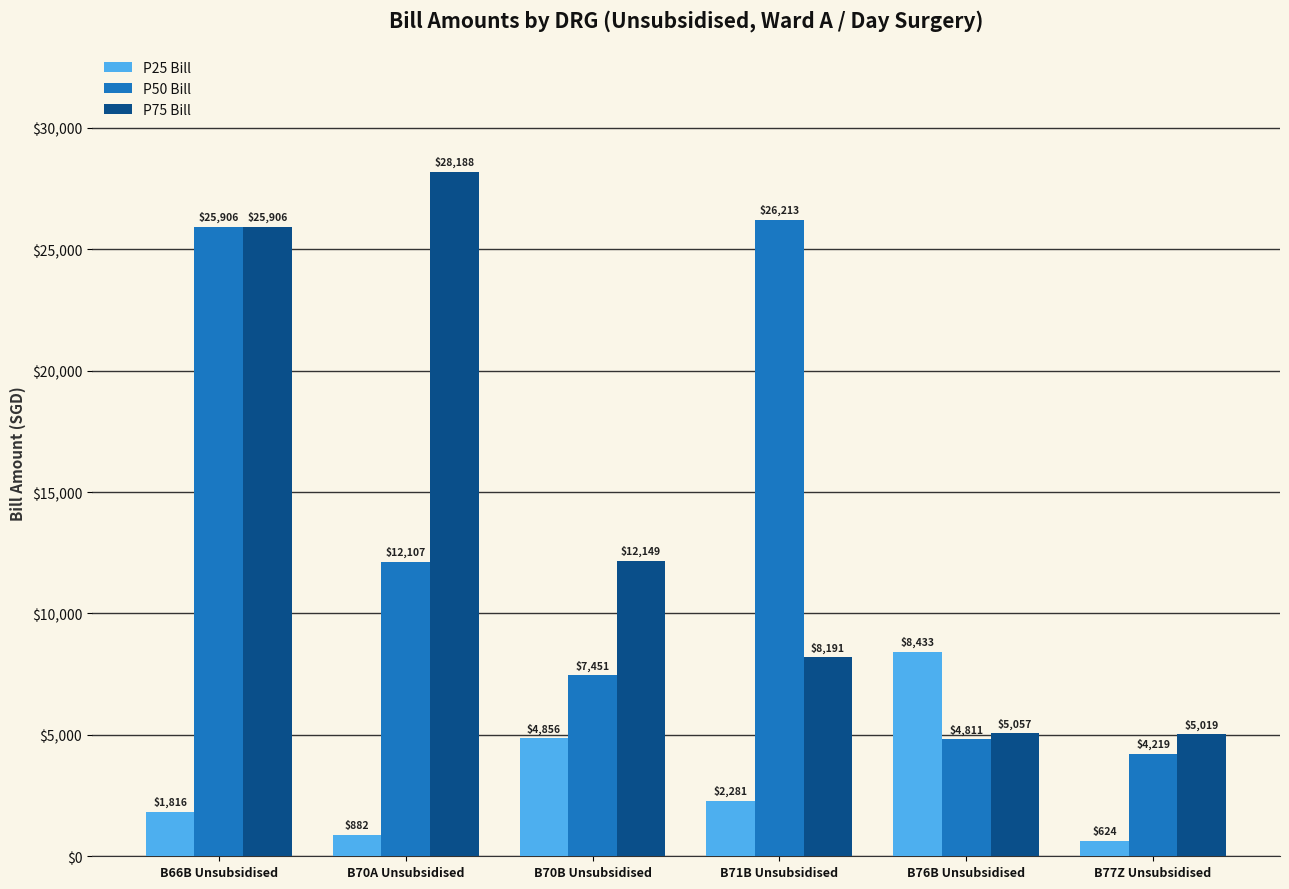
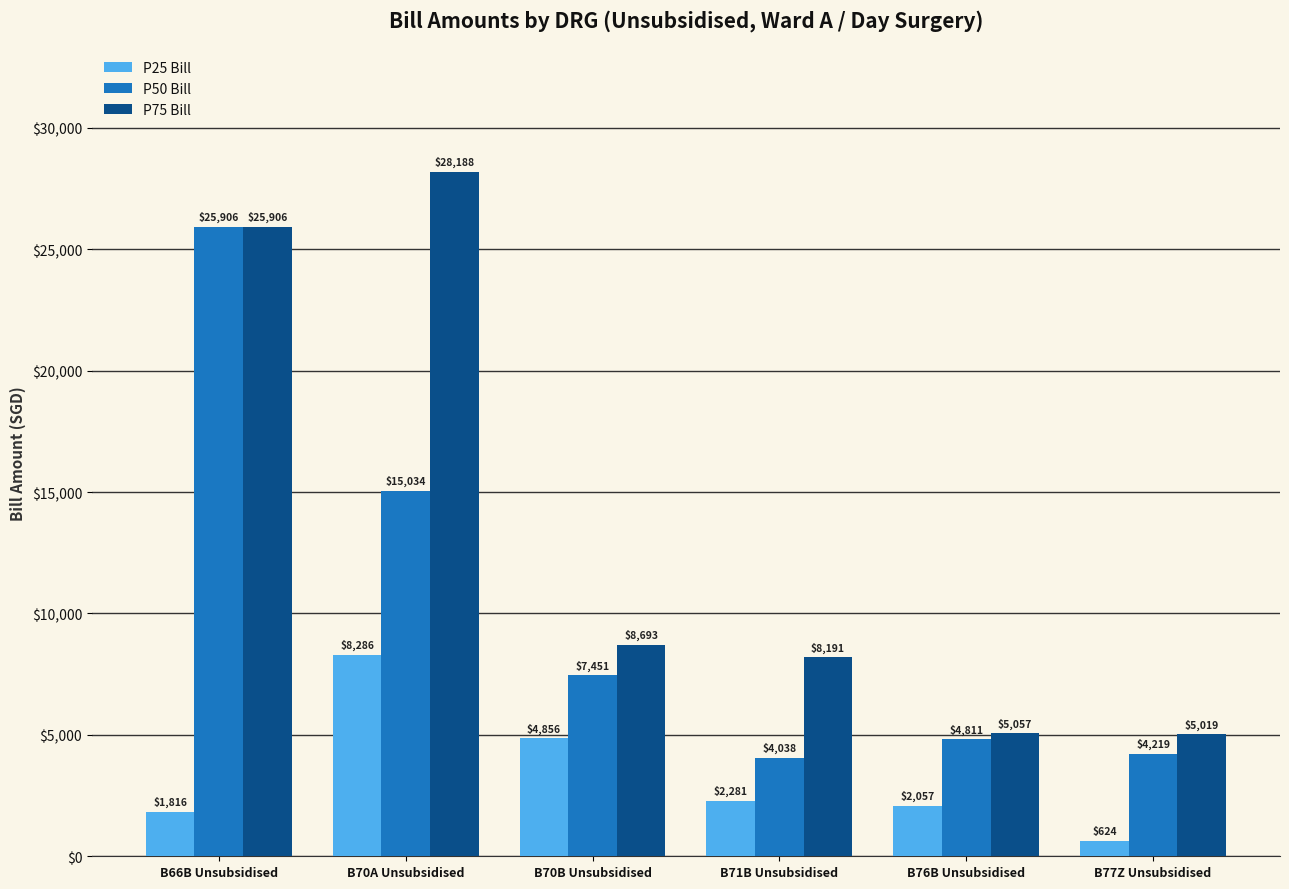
P25 Bill, B70A Unsubsidised: $882 -> $8,286
P50 Bill, B70A Unsubsidised: $12,107 -> $15,034
P75 Bill, B70B Unsubsidised: $12,149 -> $8,693
P50 Bill, B71B Unsubsidised: $26,213 -> $4,038
P25 Bill, B76B Unsubsidised: $8,433 -> $2,057
